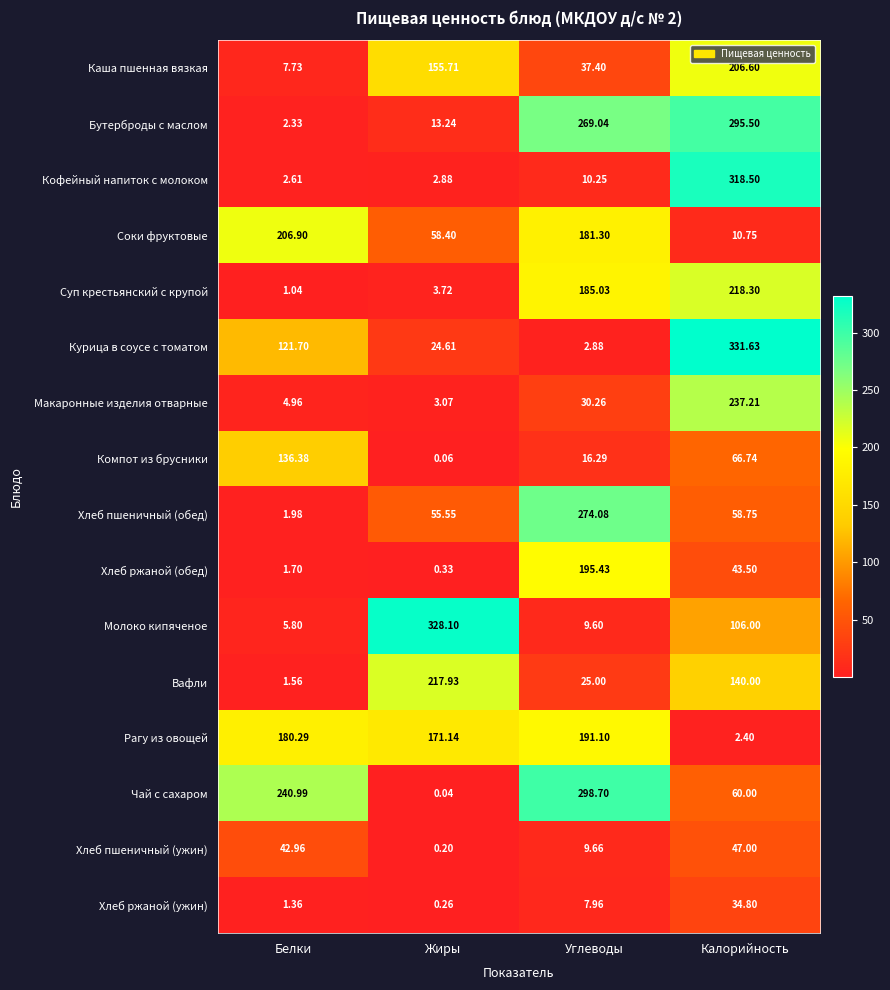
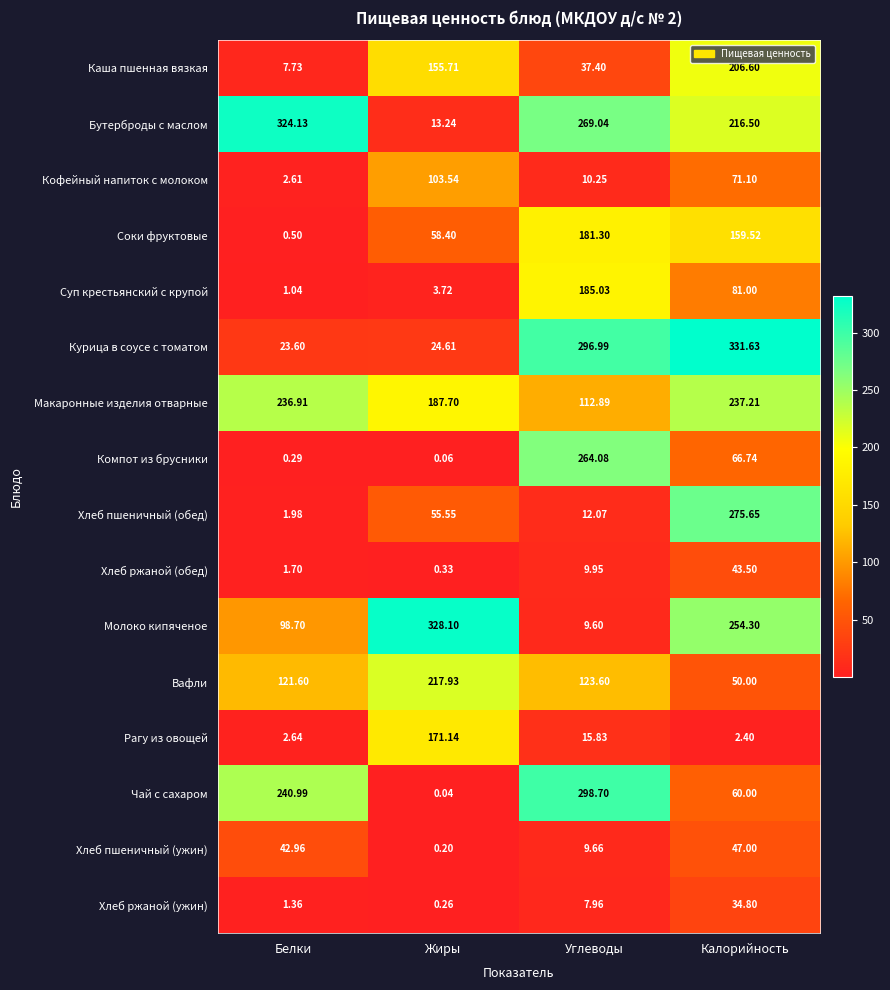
Бутерброды с маслом, Белки: 2.33 -> 324.13
Бутерброды с маслом, Калорийность: 295.50 -> 216.50
Кофейный напиток с молоком, Жиры: 2.88 -> 103.54
Кофейный напиток с молоком, Калорийность: 318.50 -> 71.10
Соки фруктовые, Белки: 206.90 -> 0.50
Соки фруктовые, Калорийность: 10.75 -> 159.52
Суп крестьянский с крупой, Калорийность: 218.30 -> 81.00
Курица в соусе с томатом, Белки: 121.70 -> 23.60
Курица в соусе с томатом, Углеводы: 2.88 -> 296.99
Макаронные изделия отварные, Белки: 4.96 -> 236.91
Макаронные изделия отварные, Жиры: 3.07 -> 187.70
Макаронные изделия отварные, Углеводы: 30.26 -> 112.89
Компот из брусники, Белки: 136.38 -> 0.29
Компот из брусники, Углеводы: 16.29 -> 264.08
Хлеб пшеничный (обед), Углеводы: 274.08 -> 12.07
Хлеб пшеничный (обед), Калорийность: 58.75 -> 275.65
Хлеб ржаной (обед), Углеводы: 195.43 -> 9.95
Молоко кипяченое, Белки: 5.80 -> 98.70
Молоко кипяченое, Калорийность: 106.00 -> 254.30
Вафли, Белки: 1.56 -> 121.60
Вафли, Углеводы: 25.00 -> 123.60
Вафли, Калорийность: 140.00 -> 50.00
Рагу из овощей, Белки: 180.29 -> 2.64
Рагу из овощей, Углеводы: 191.10 -> 15.83
